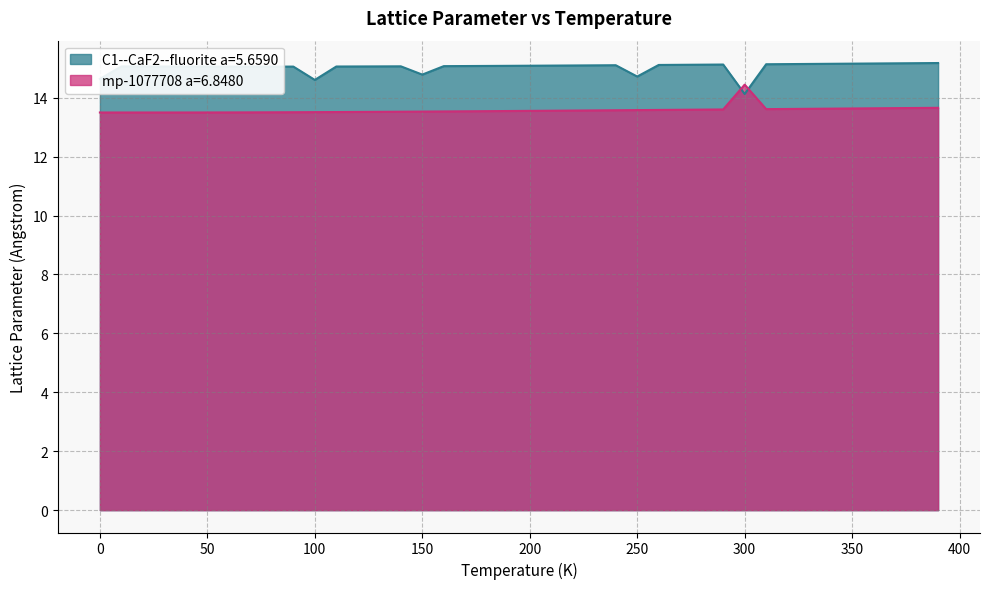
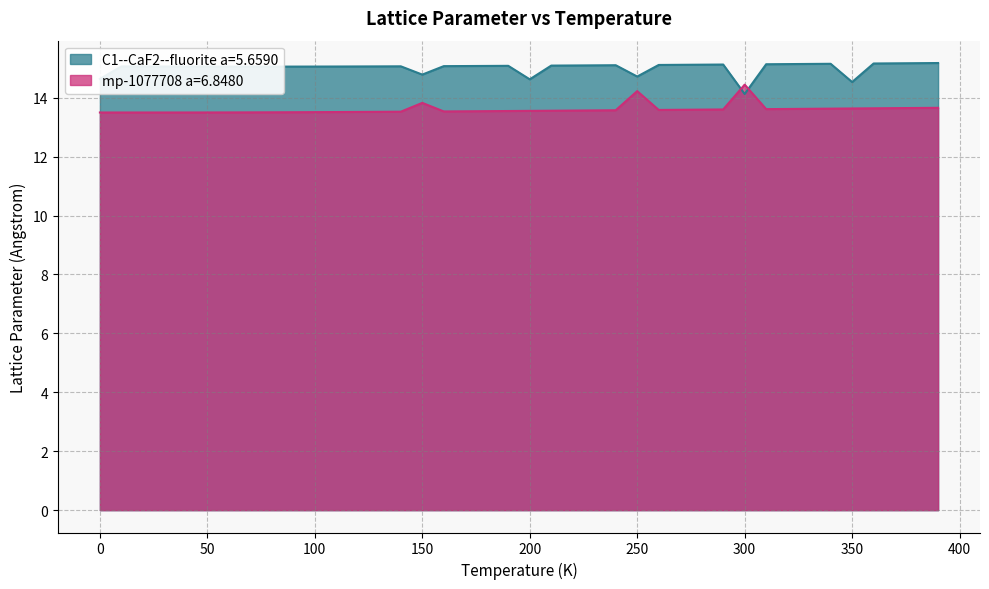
C1--CaF2--fluorite a=5.6590, 100: 14.6 -> 15.1
mp-1077708 a=6.8480, 150: 13.5 -> 13.8
C1--CaF2--fluorite a=5.6590, 200: 15.1 -> 14.6
mp-1077708 a=6.8480, 250: 13.6 -> 14.2
C1--CaF2--fluorite a=5.6590, 350: 15.2 -> 14.5
